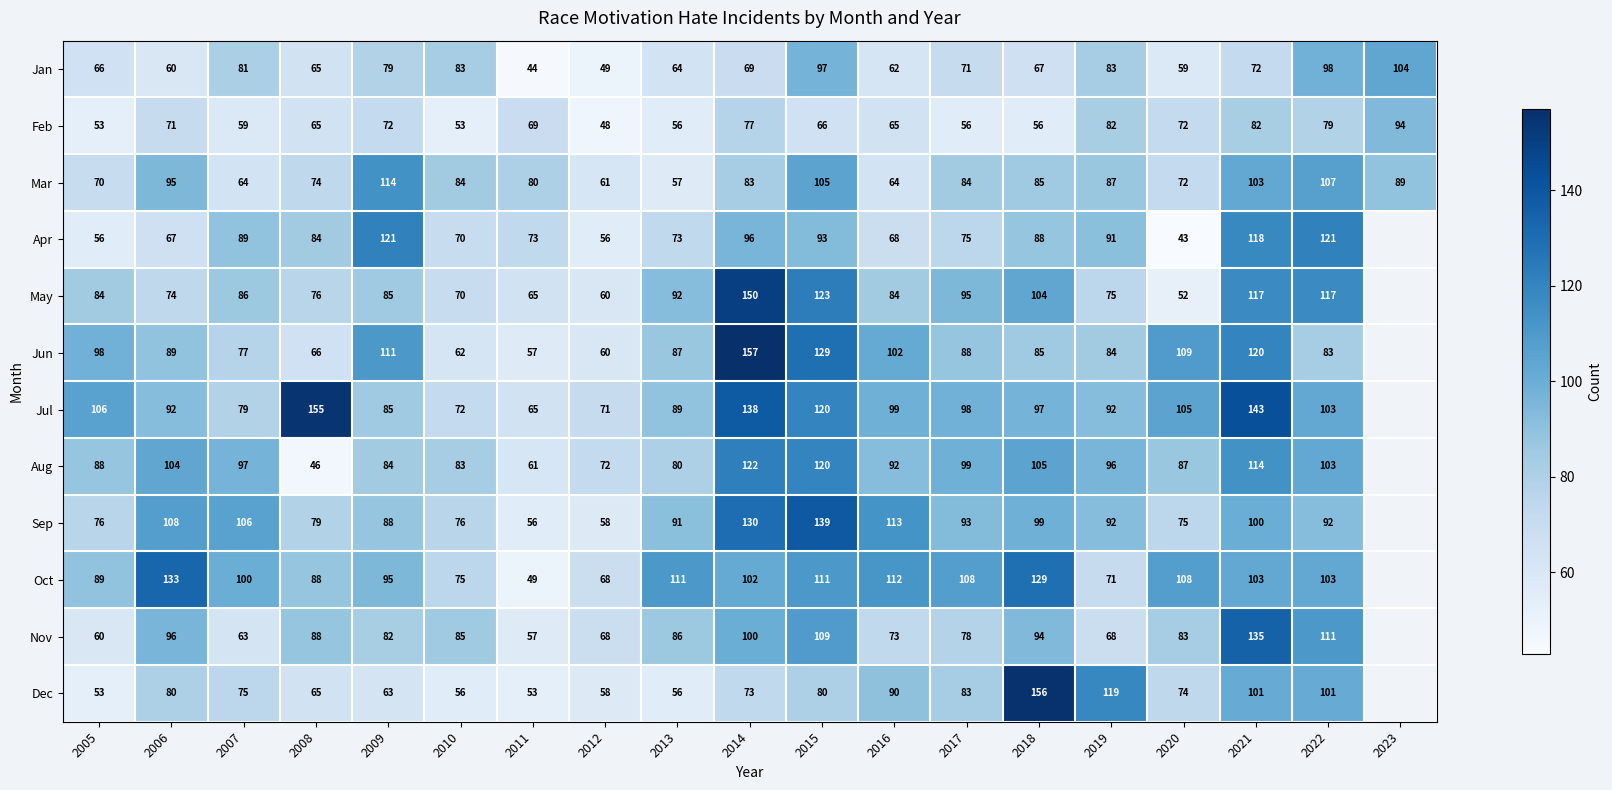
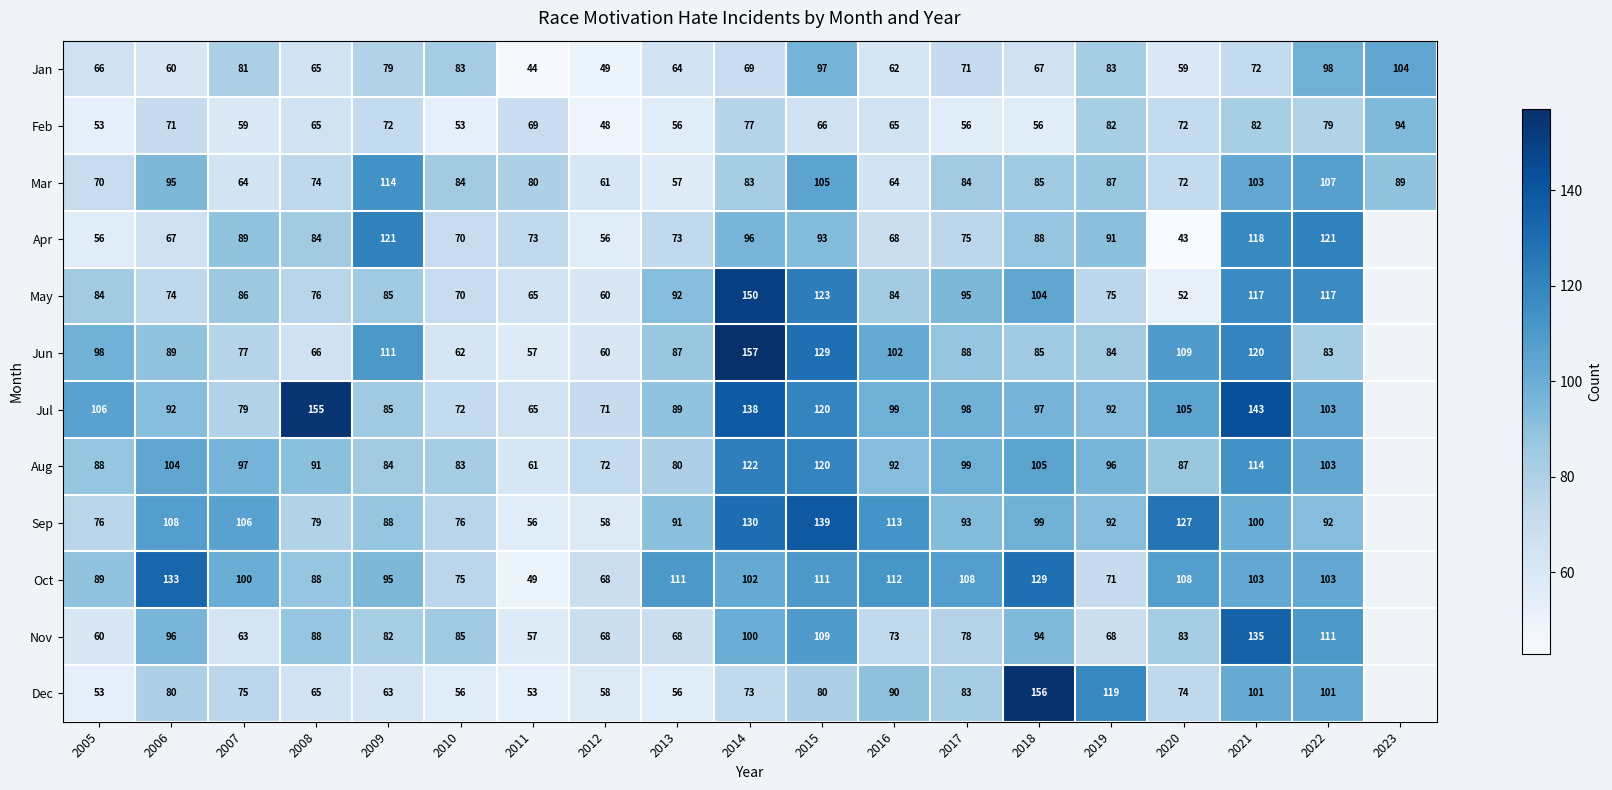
Aug, 2008: 46 -> 91
Sep, 2020: 75 -> 127
Nov, 2013: 86 -> 68
